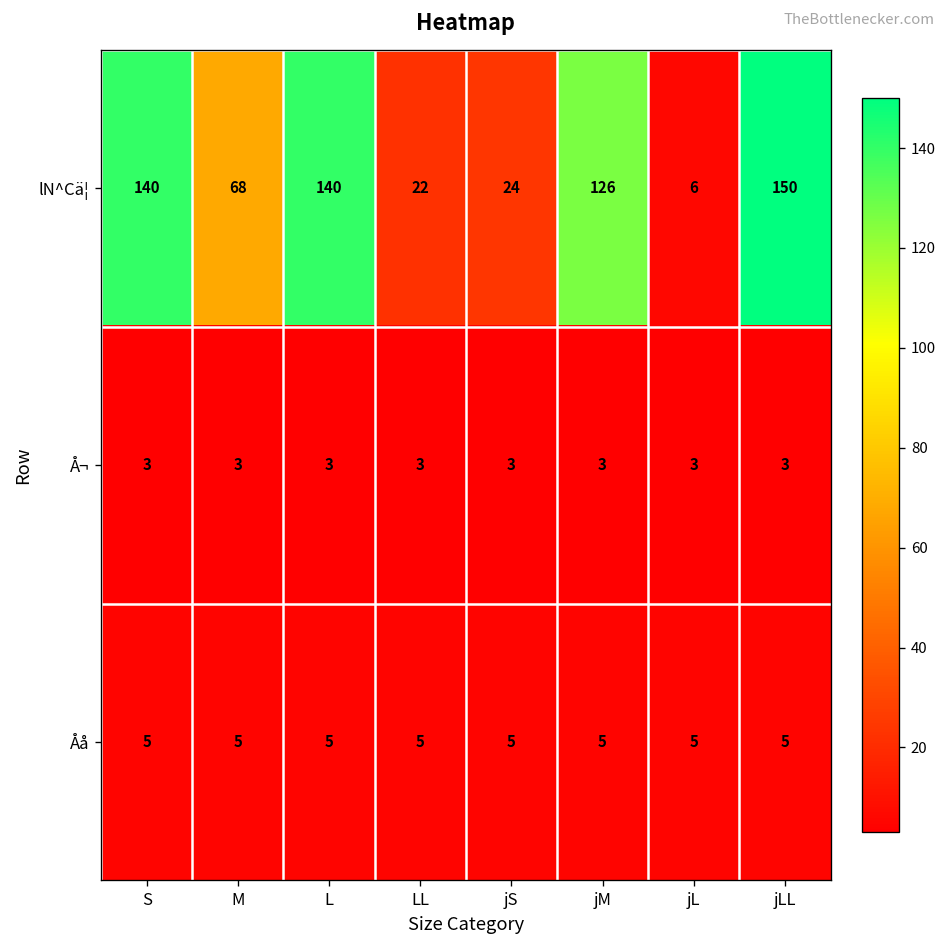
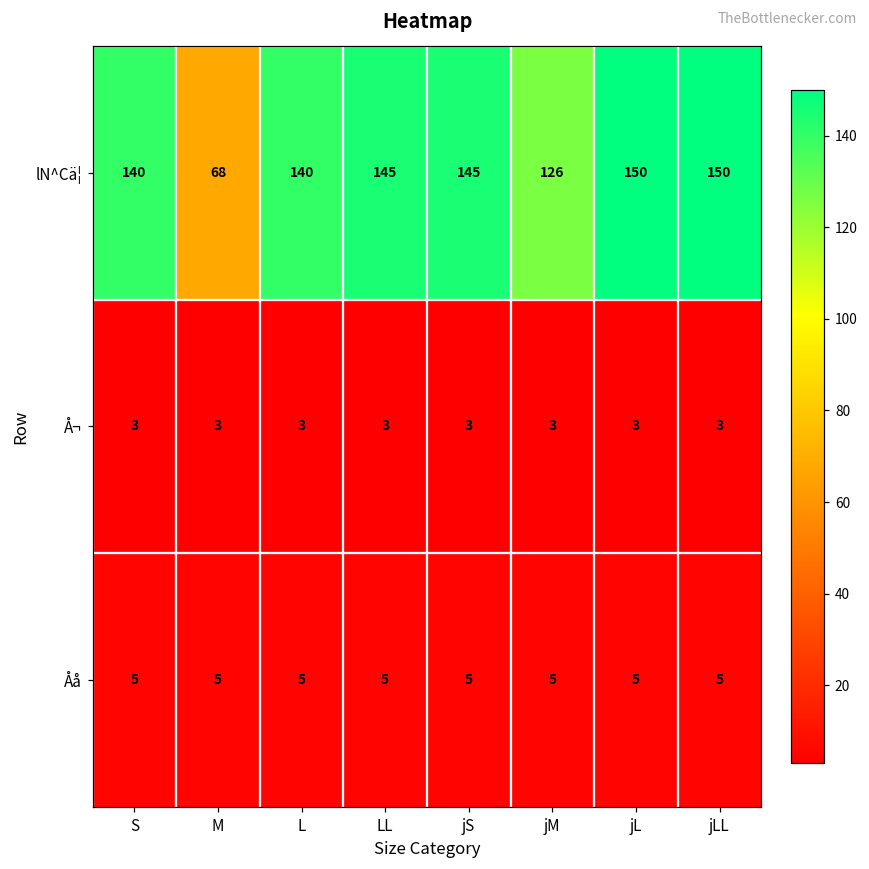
lN^Cä¦, LL: 22 -> 145
lN^Cä¦, jS: 24 -> 145
lN^Cä¦, jL: 6 -> 150
